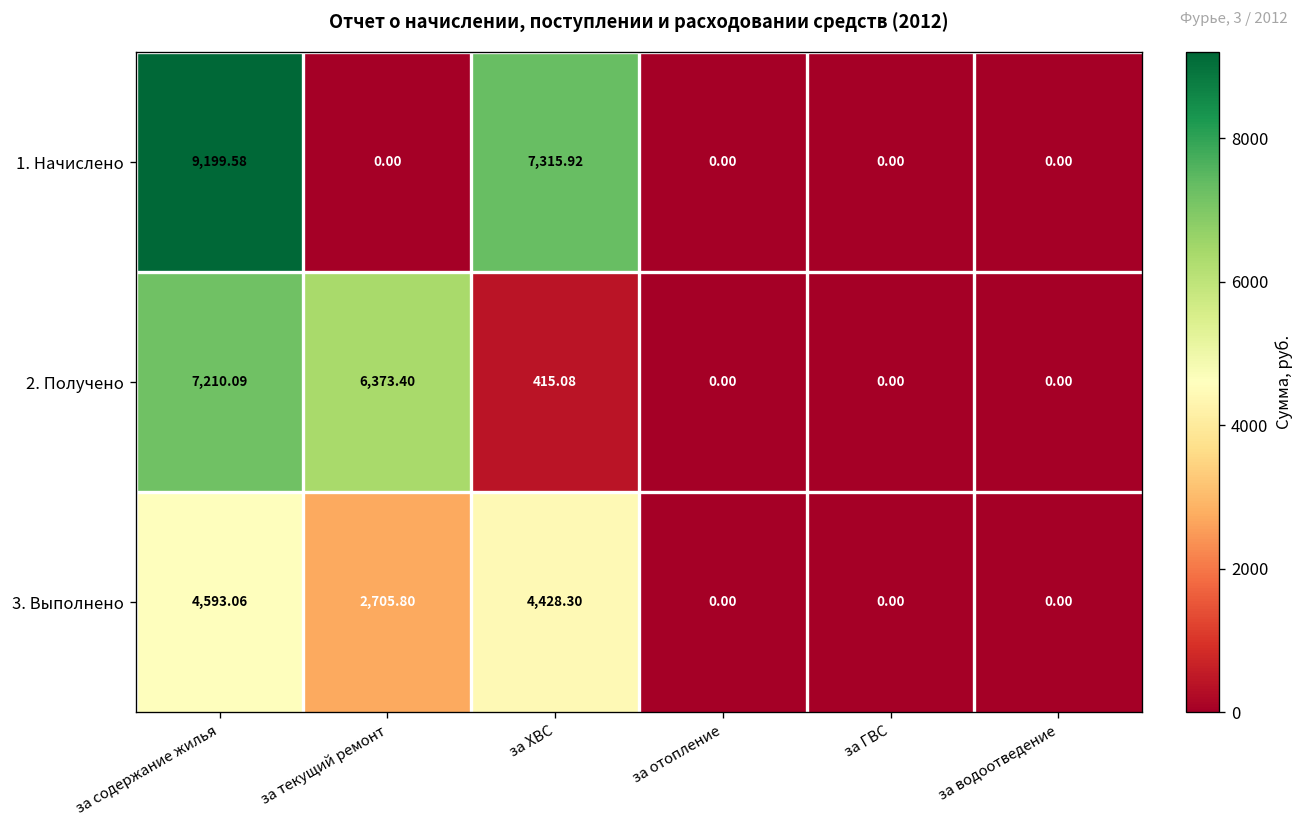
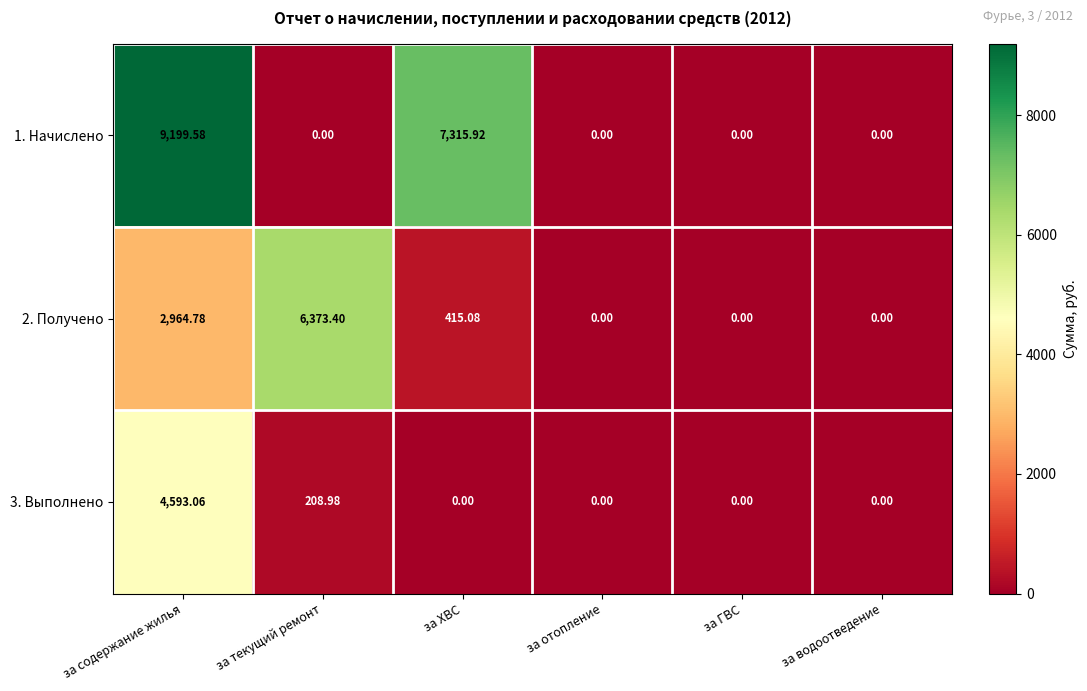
2. Получено, за содержание жилья: 7,210.09 -> 2,964.78
3. Выполнено, за текущий ремонт: 2,705.80 -> 208.98
3. Выполнено, за ХВС: 4,428.30 -> 0.00
